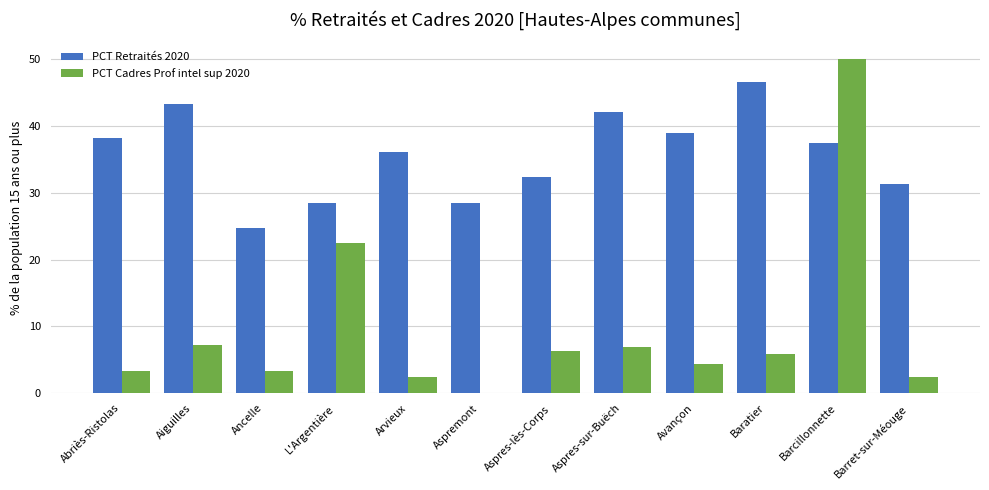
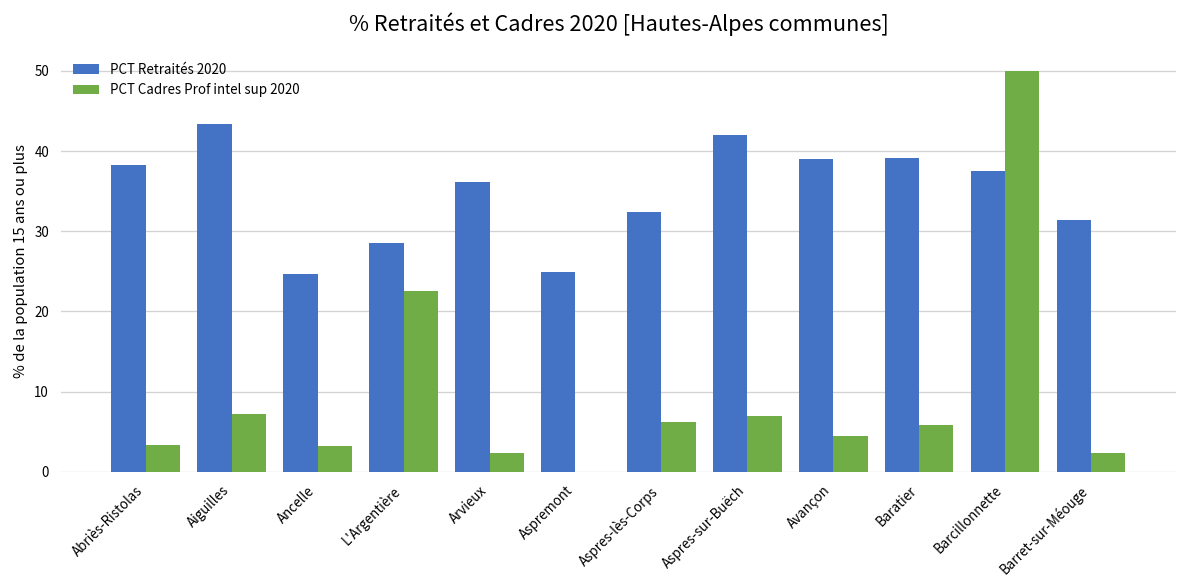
PCT Retraités 2020, Aspremont: 28 -> 25
PCT Retraités 2020, Baratier: 47 -> 39
